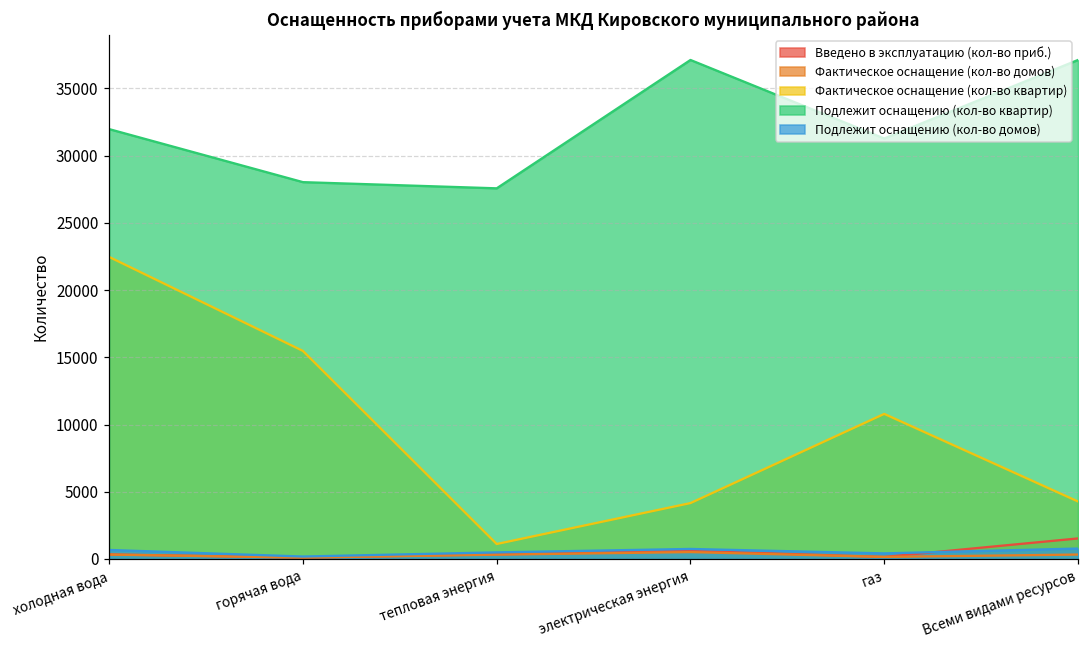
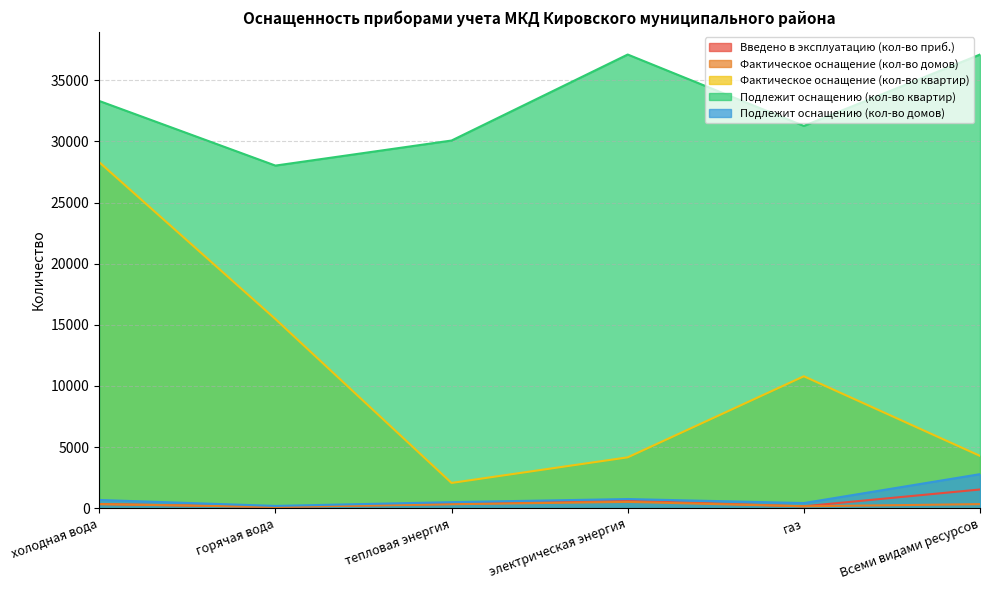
Фактическое оснащение (кол-во квартир), холодная вода: 22500 -> 28300
Подлежит оснащению (кол-во квартир), холодная вода: 32000 -> 33300
Фактическое оснащение (кол-во квартир), тепловая энергия: 1100 -> 2100
Подлежит оснащению (кол-во квартир), тепловая энергия: 27600 -> 30100
Подлежит оснащению (кол-во домов), Всеми видами ресурсов: 800 -> 2800
